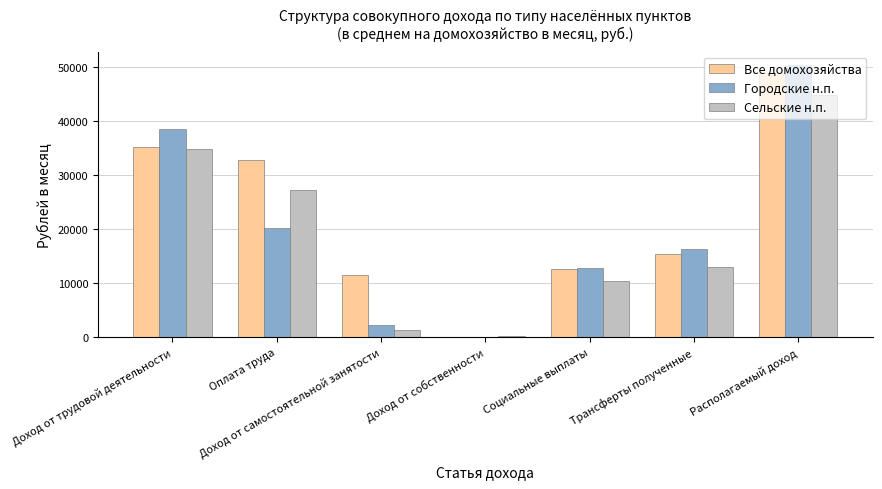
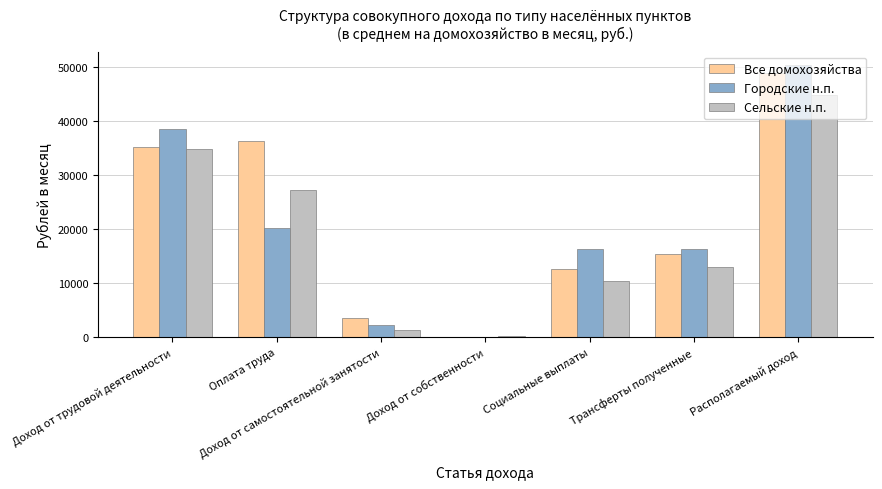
Все домохозяйства, Оплата труда: 33000 -> 36000
Все домохозяйства, Доход от самостоятельной занятости: 12000 -> 4000
Городские н.п., Социальные выплаты: 13000 -> 16000
